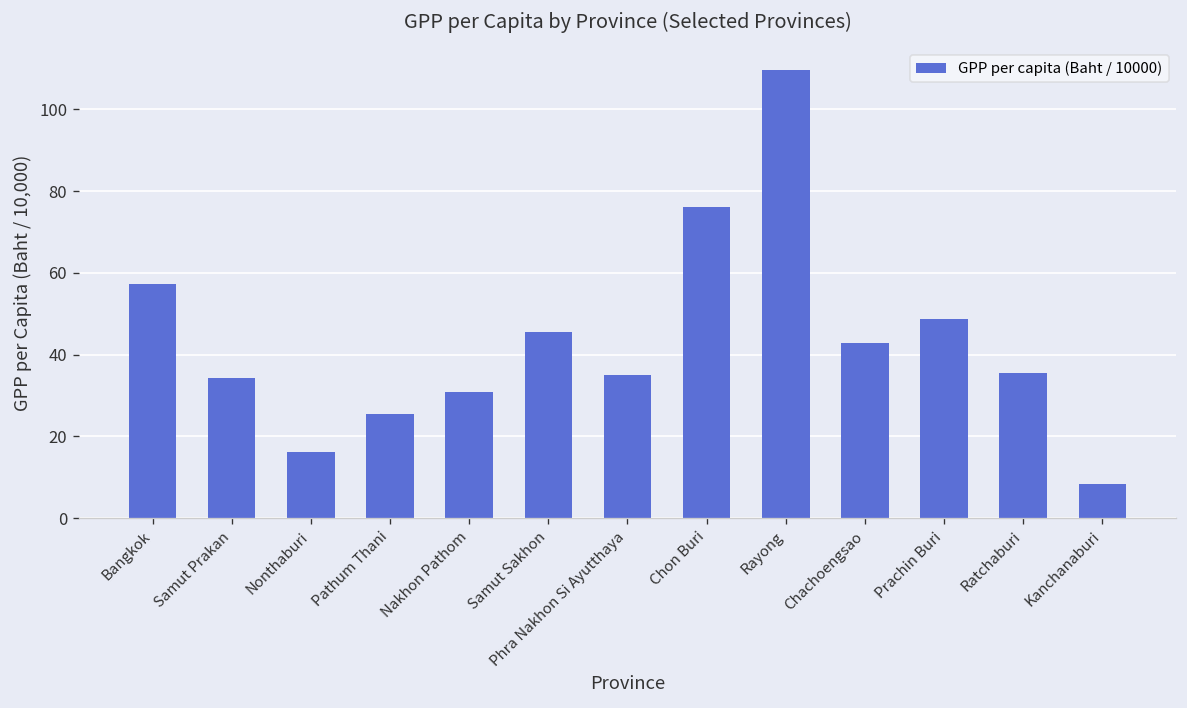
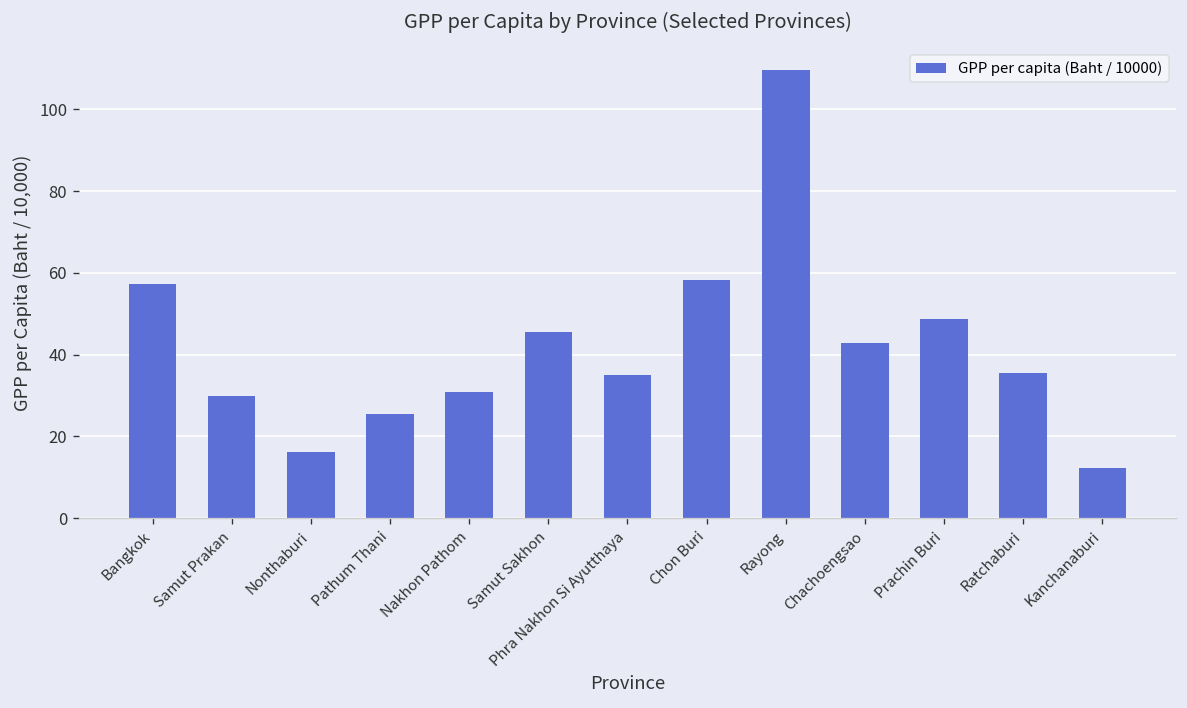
Samut Prakan: 34 -> 30
Chon Buri: 76 -> 58
Kanchanaburi: 8 -> 12
